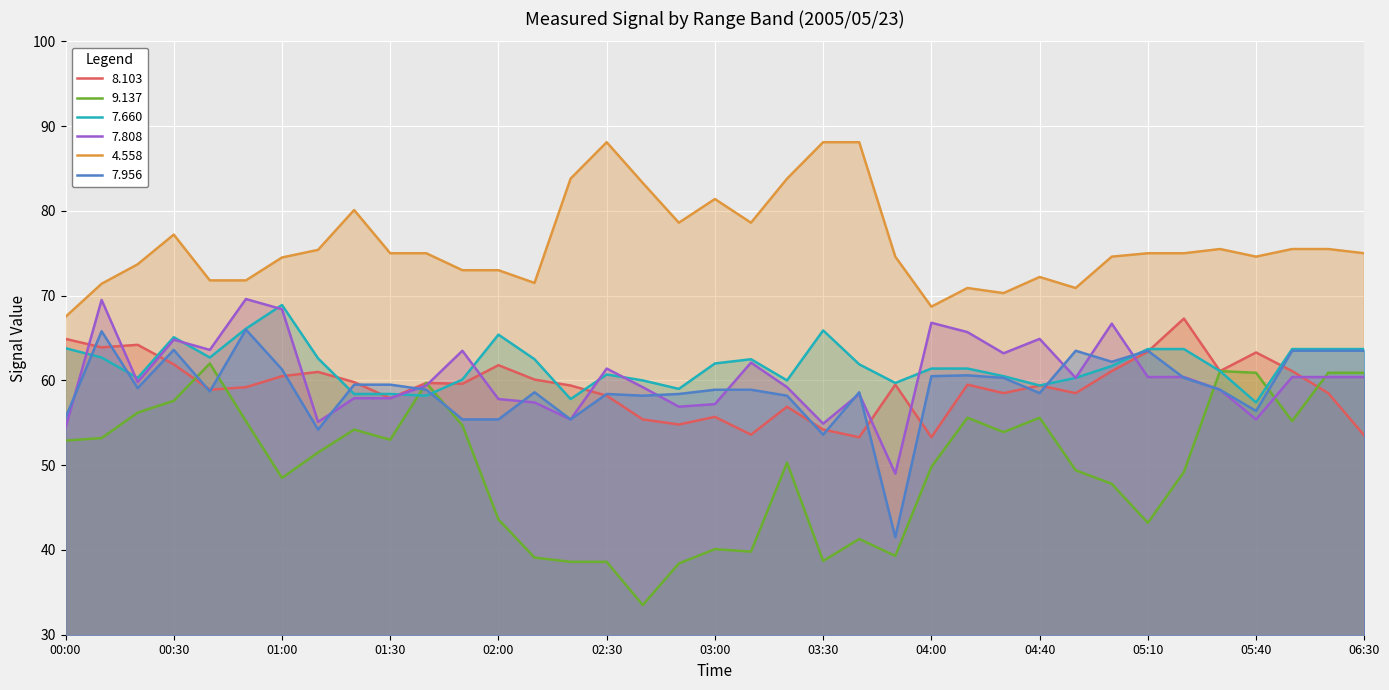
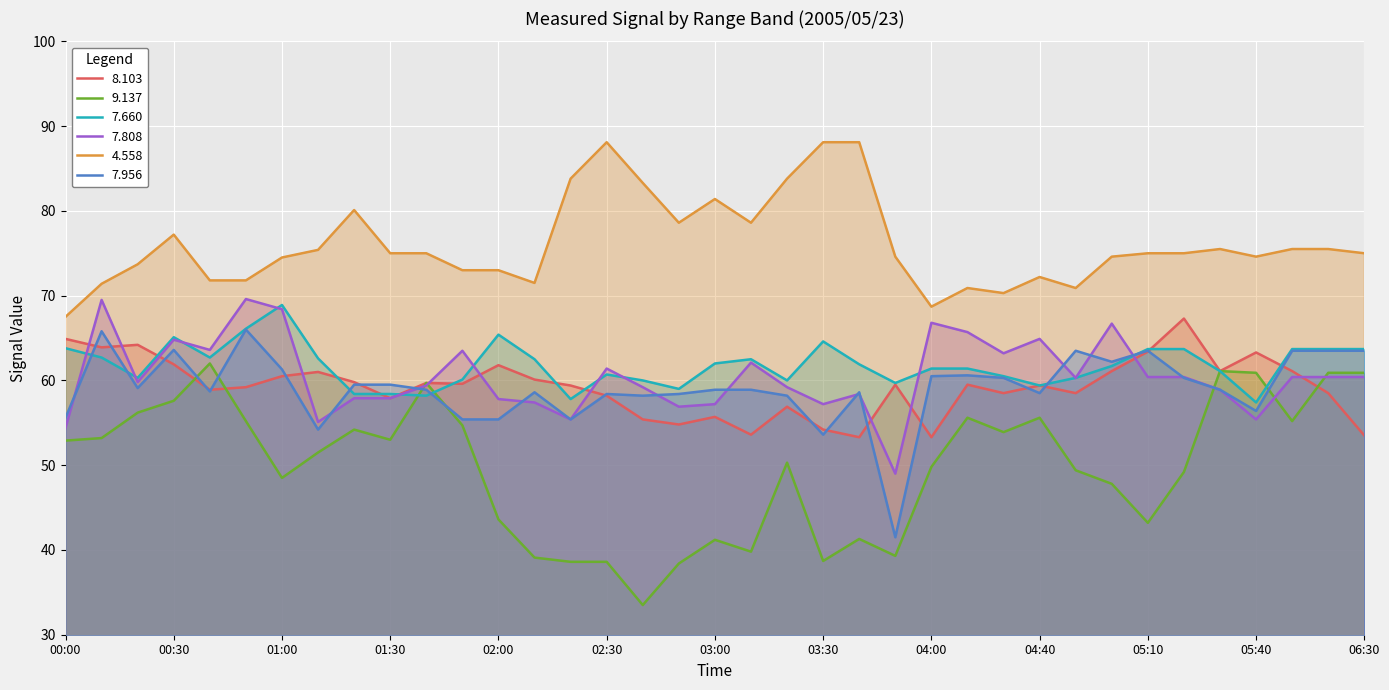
9.137, 03:00: 40 -> 41
7.660, 03:30: 66 -> 65
7.808, 03:30: 55 -> 57
